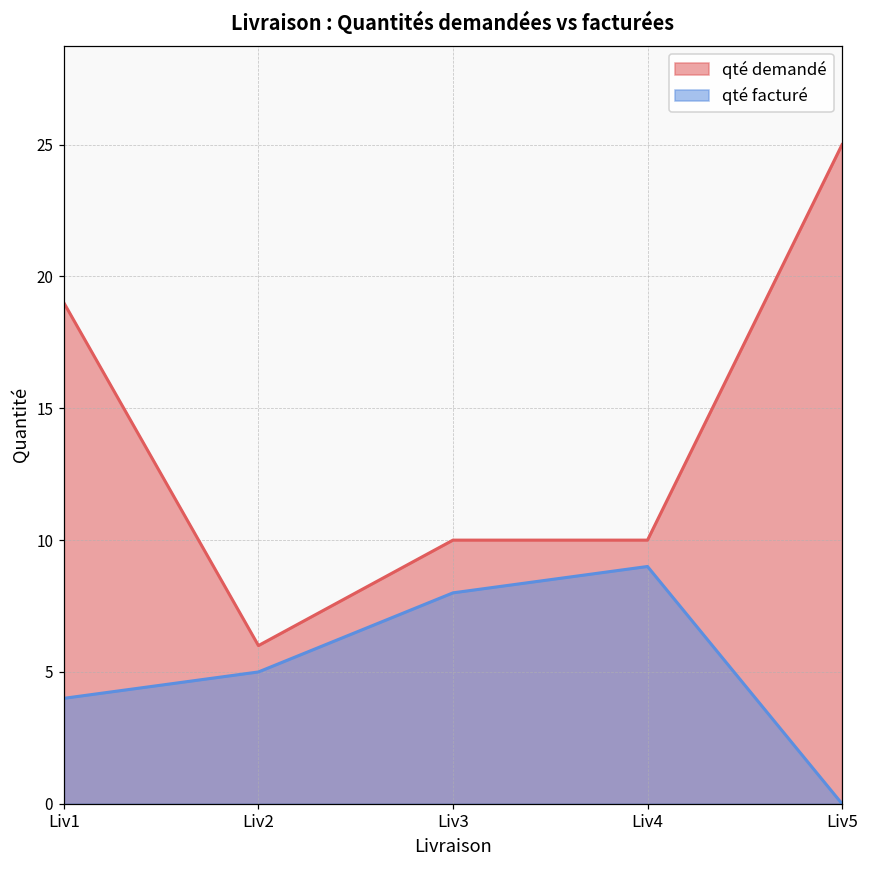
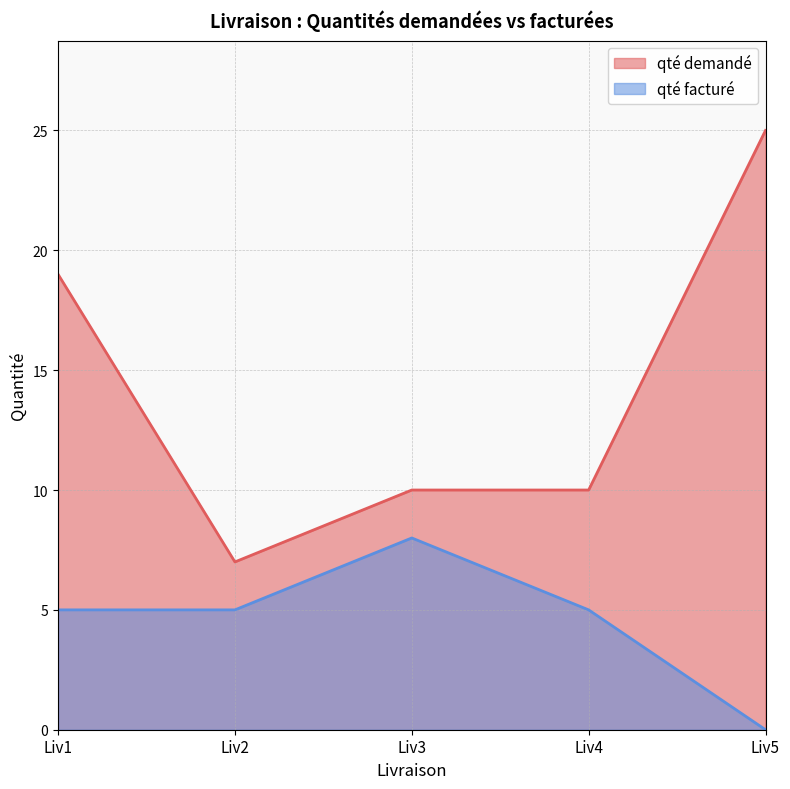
qté facturé, Liv1: 4 -> 5
qté demandé, Liv2: 6 -> 7
qté facturé, Liv4: 9 -> 5
